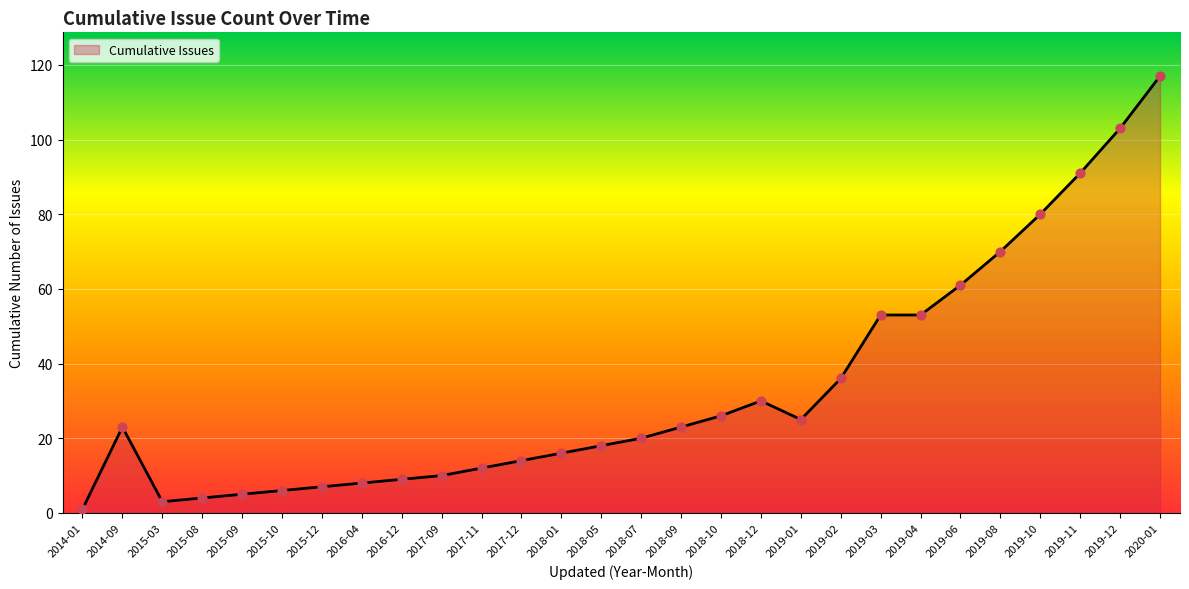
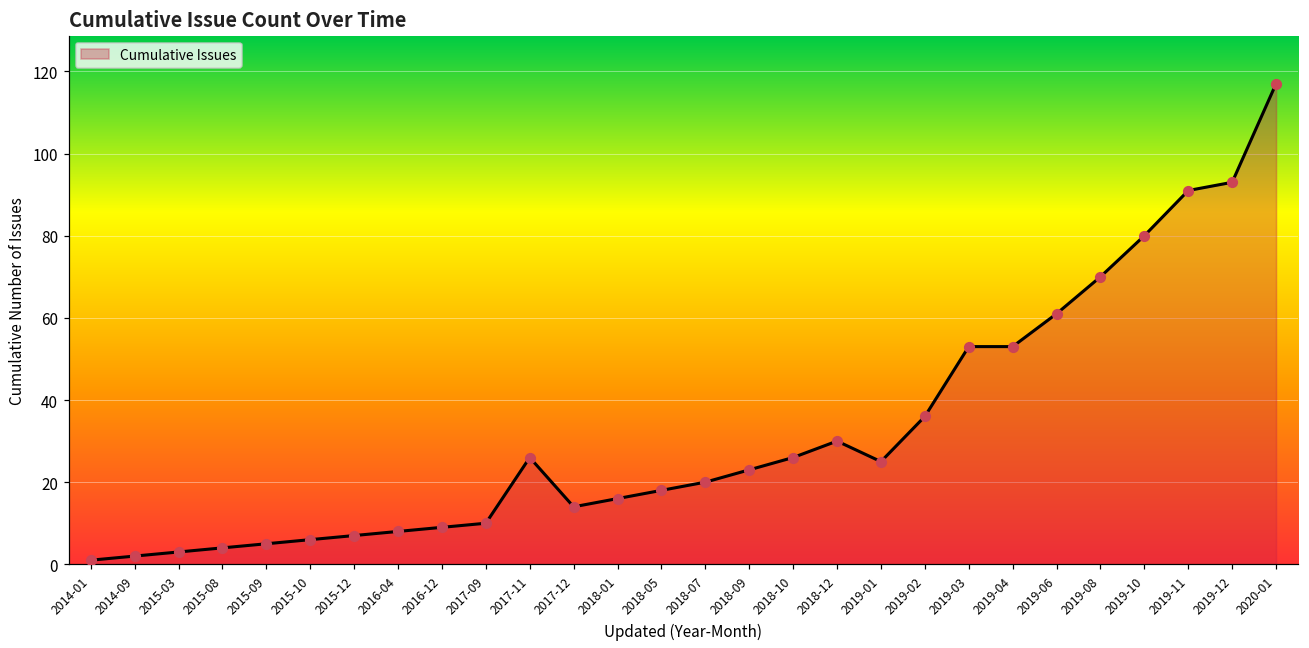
2014-09: 23 -> 2
2017-11: 12 -> 26
2019-12: 103 -> 93
